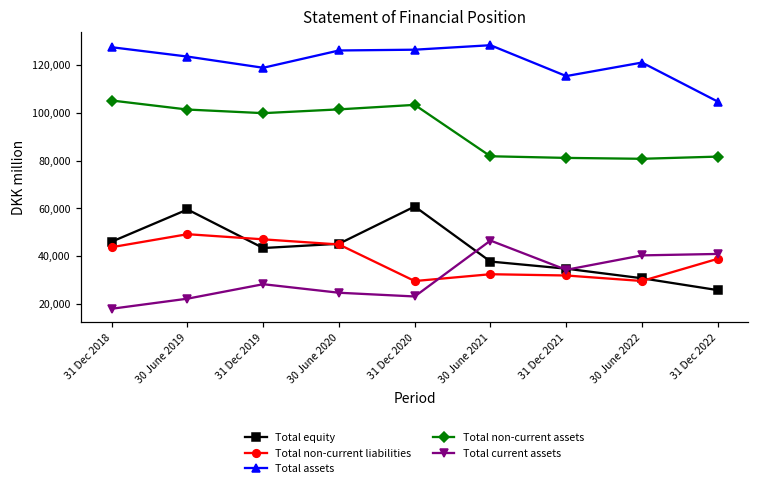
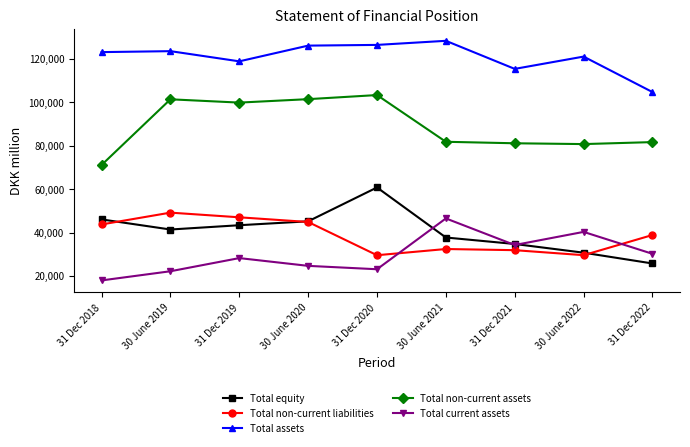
Total assets, 31 Dec 2018: 127,000 -> 123,000
Total non-current assets, 31 Dec 2018: 105,000 -> 71,000
Total equity, 30 June 2019: 60,000 -> 41,000
Total current assets, 31 Dec 2022: 41,000 -> 30,000
